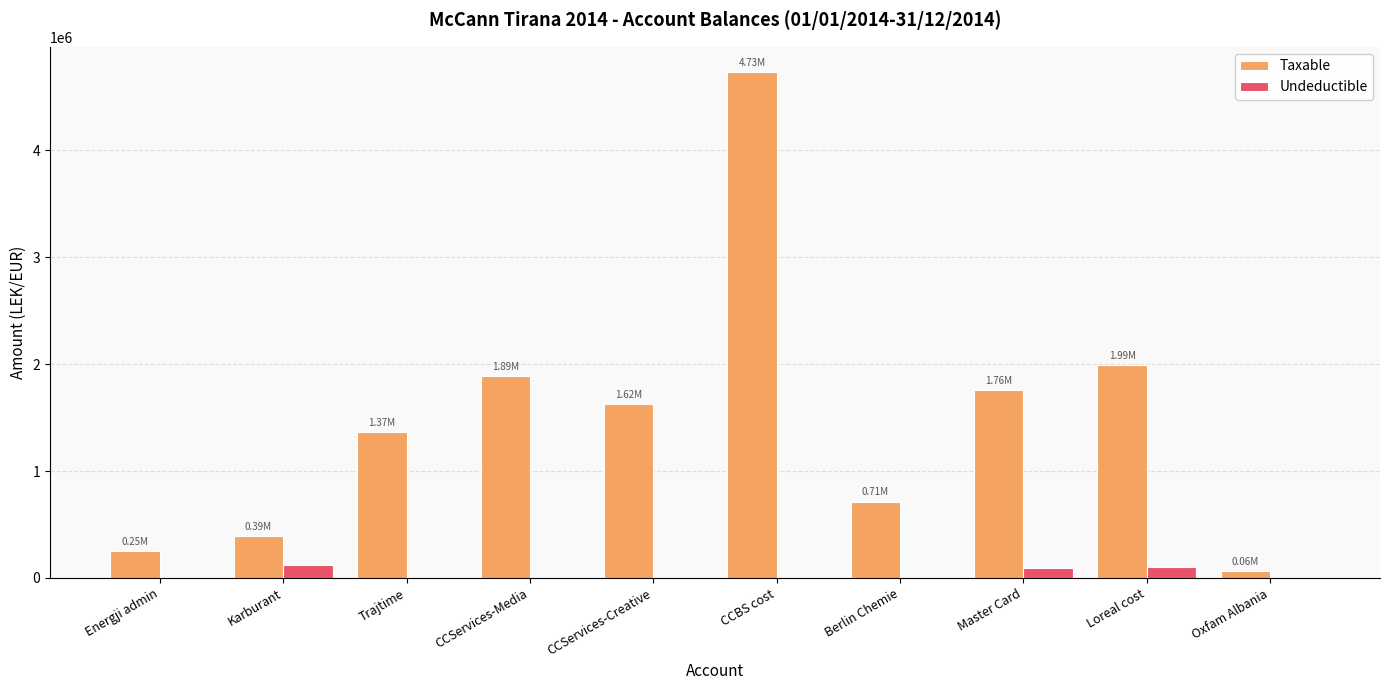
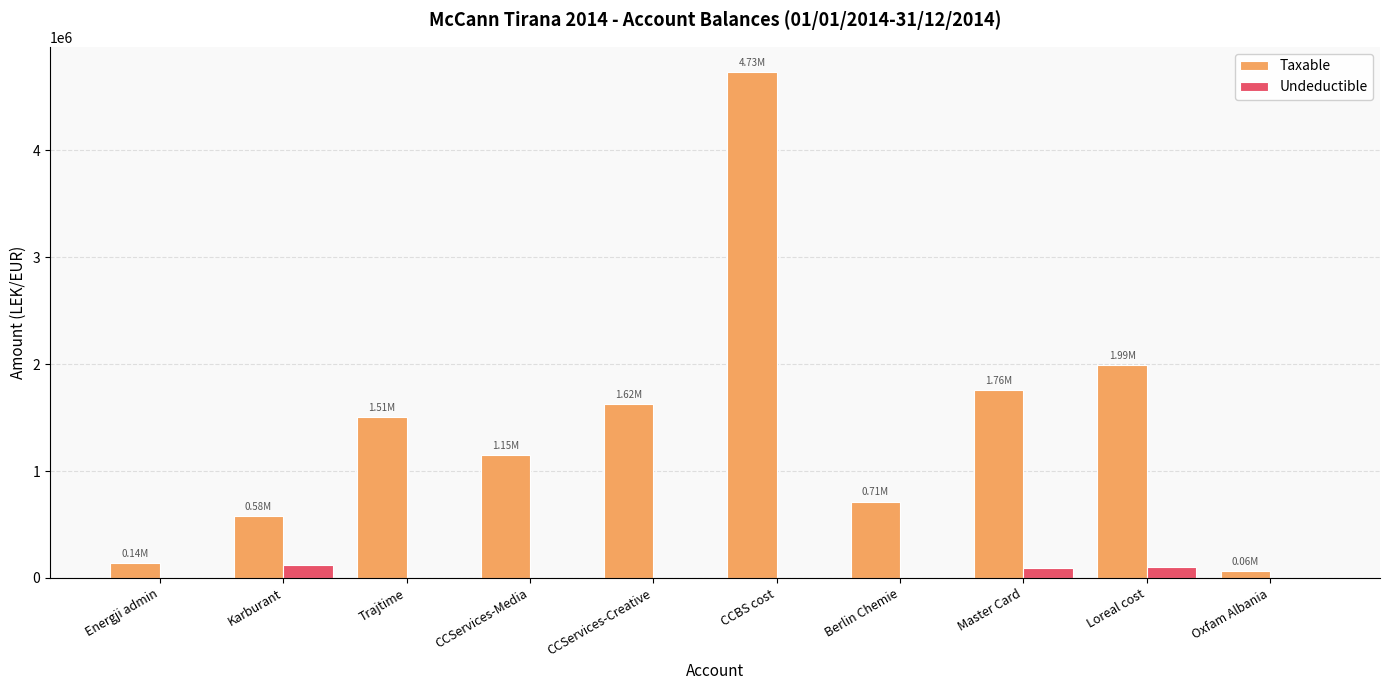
Taxable, Energji admin: 0.25M -> 0.14M
Taxable, Karburant: 0.39M -> 0.58M
Taxable, Trajtime: 1.37M -> 1.51M
Taxable, CCServices-Media: 1.89M -> 1.15M
